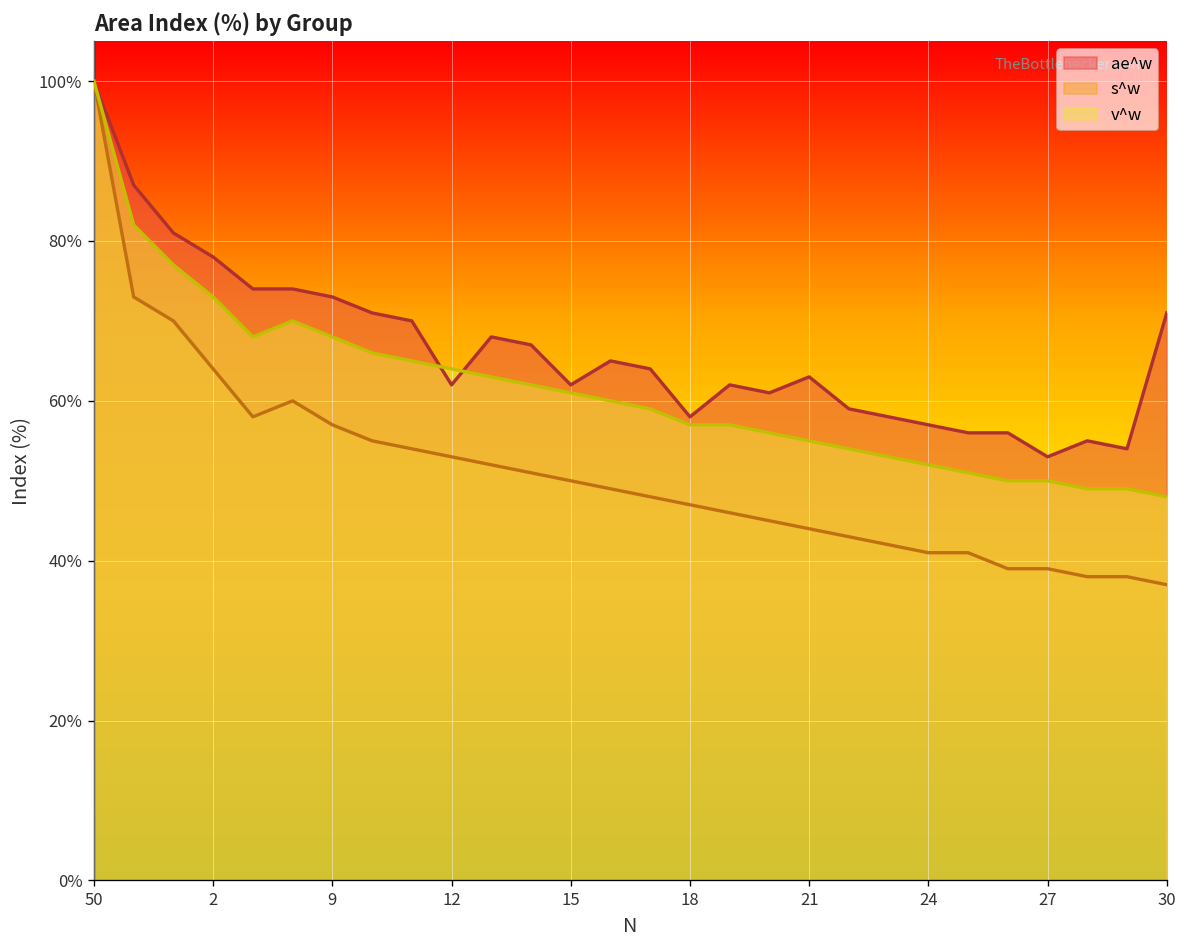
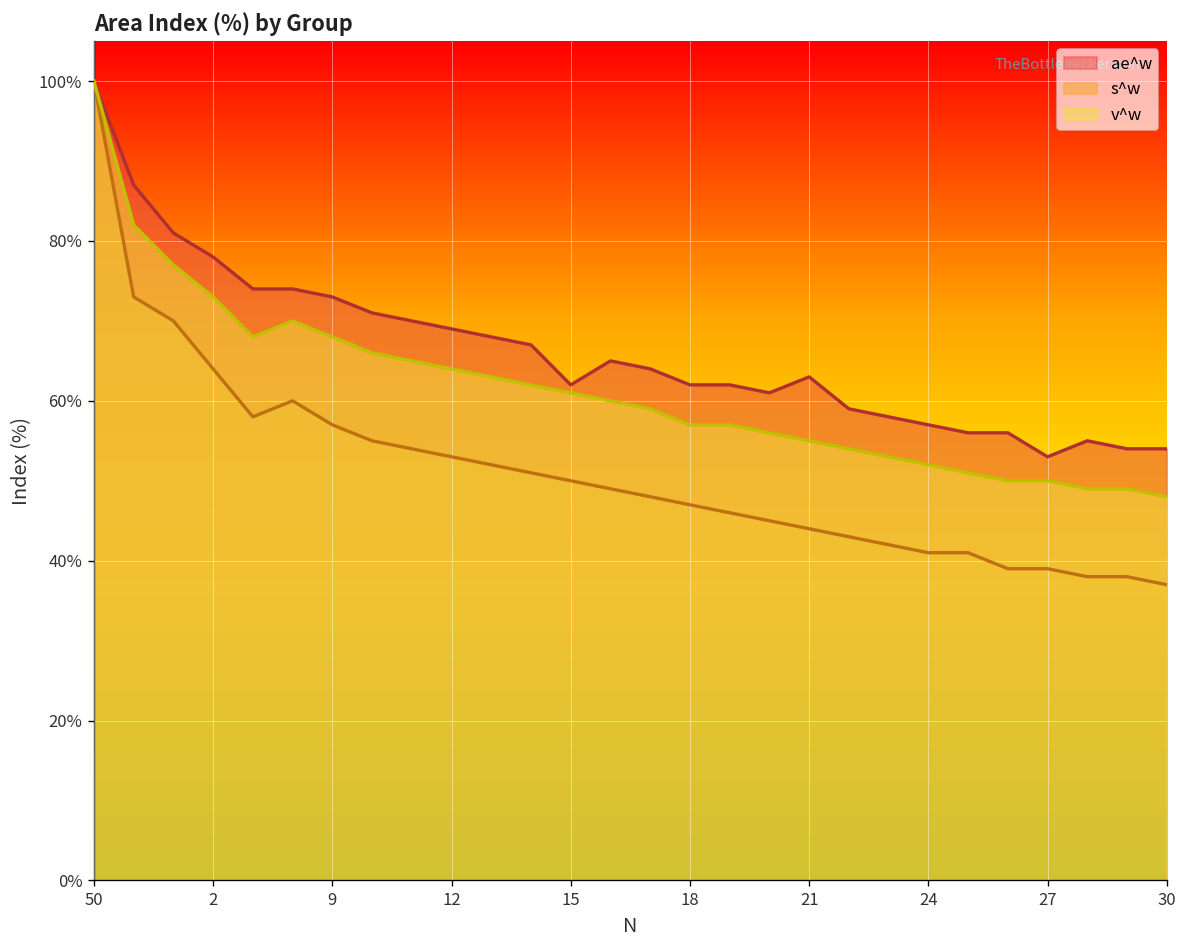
ae^w, 12: 62% -> 69%
ae^w, 18: 58% -> 62%
ae^w, 30: 71% -> 54%
